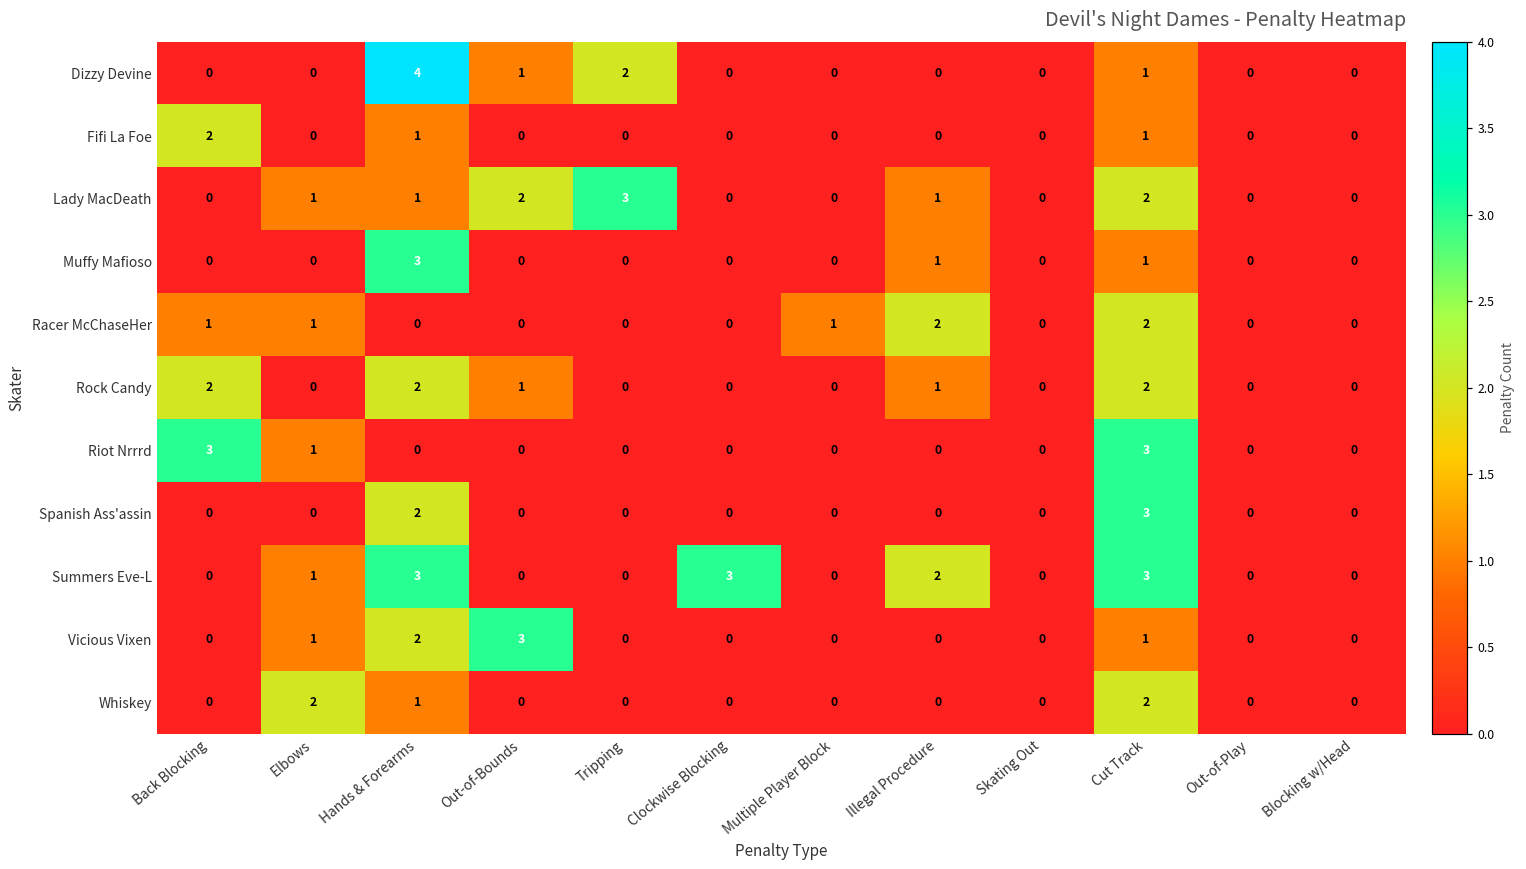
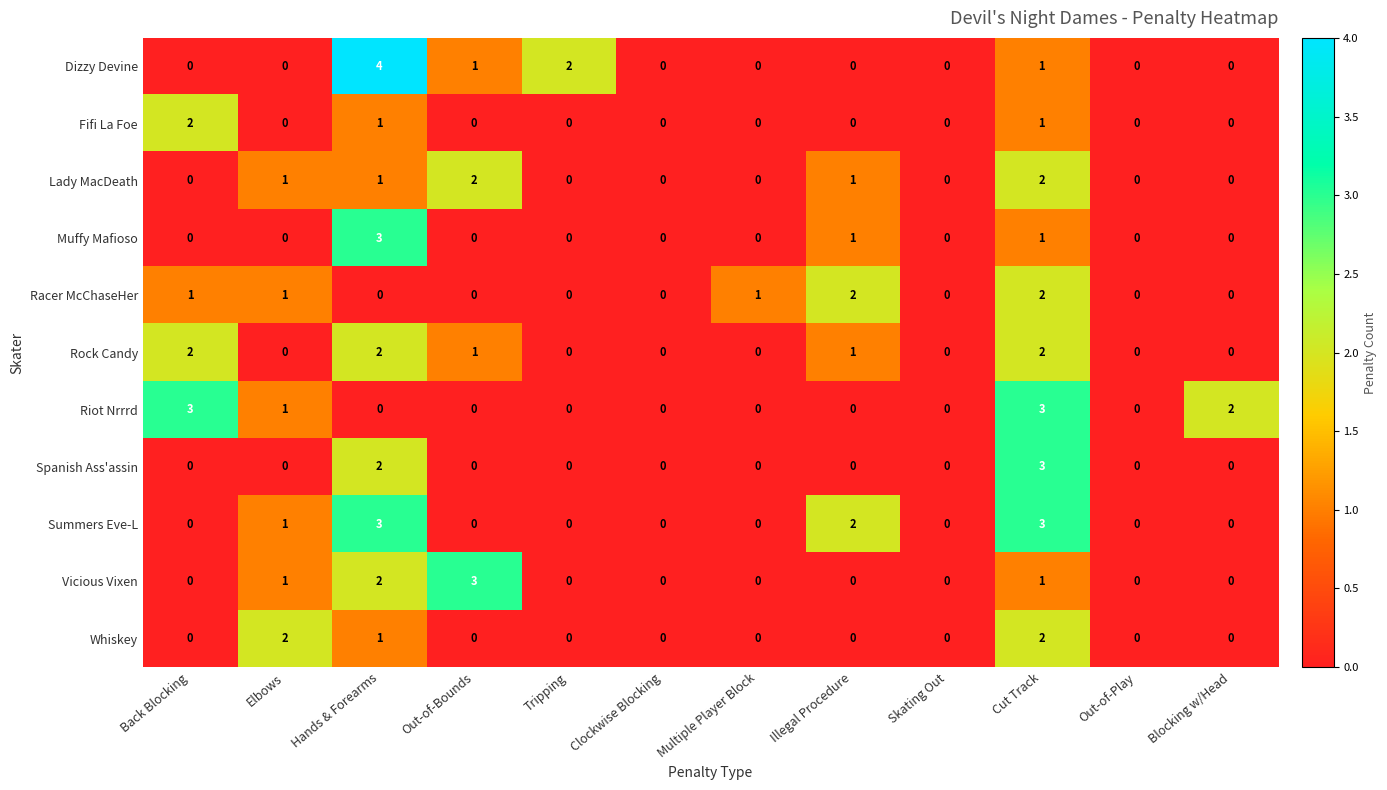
Lady MacDeath, Tripping: 3 -> 0
Riot Nrrrd, Blocking w/Head: 0 -> 2
Summers Eve-L, Clockwise Blocking: 3 -> 0
